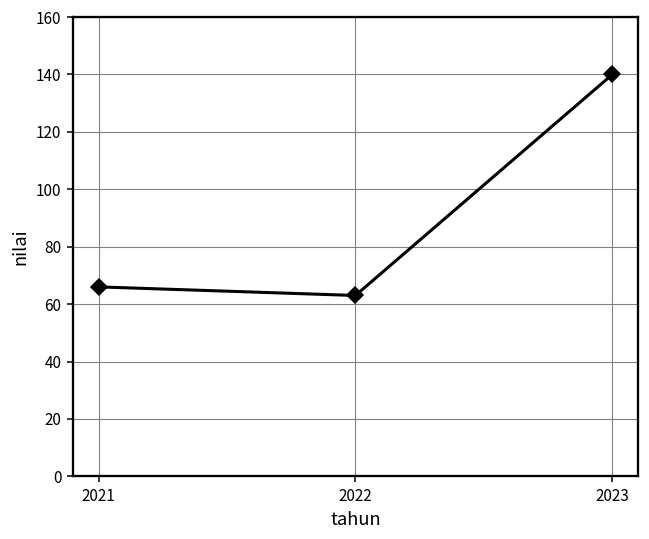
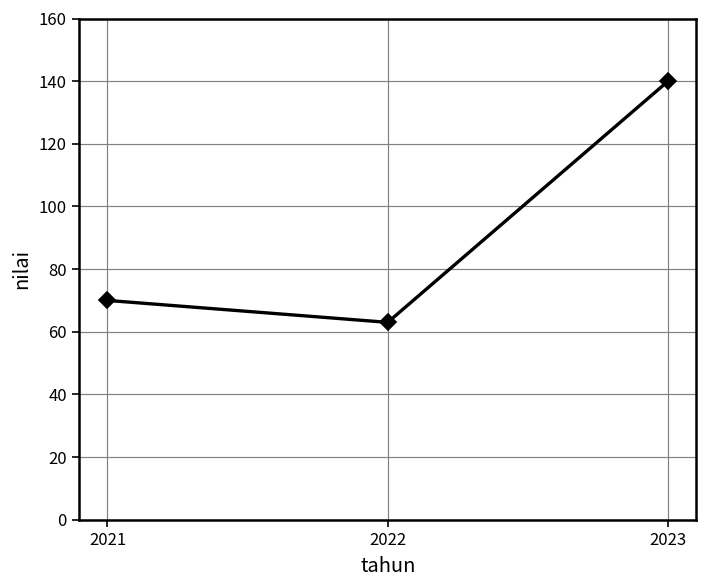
2021: 66 -> 70
